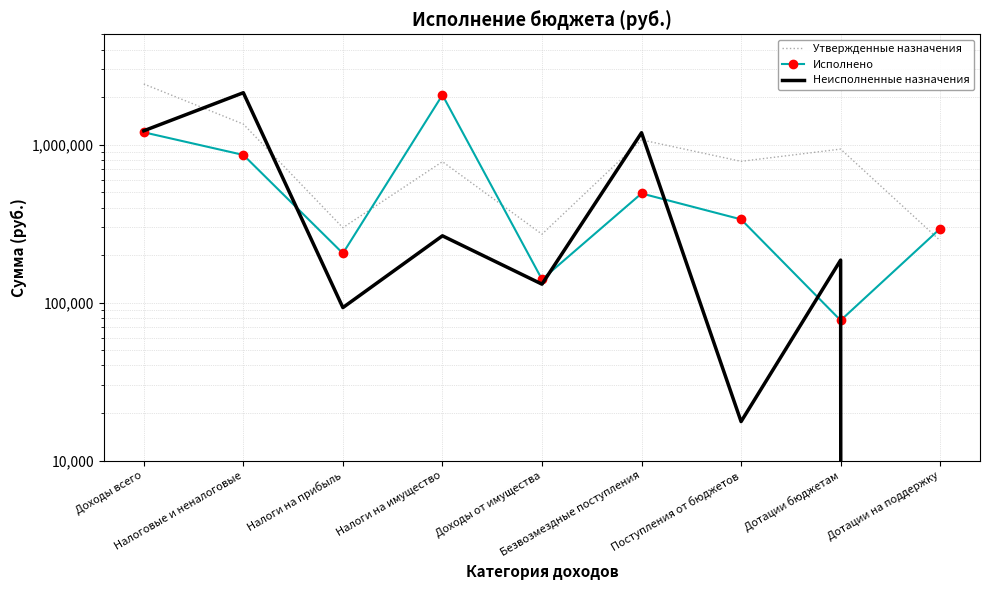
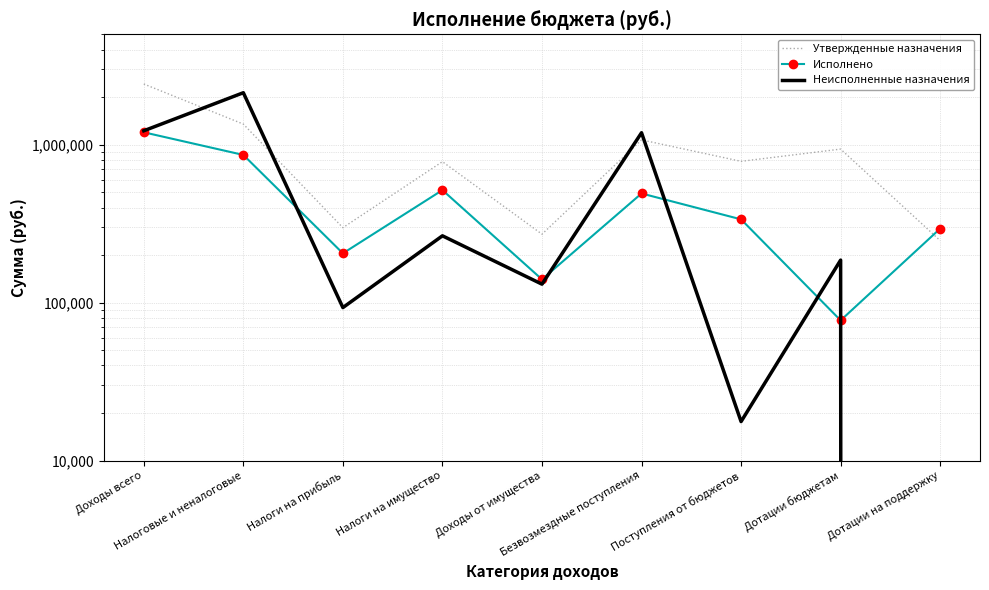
Исполнено, Налоги на имущество: 2,100,000 -> 520,000
